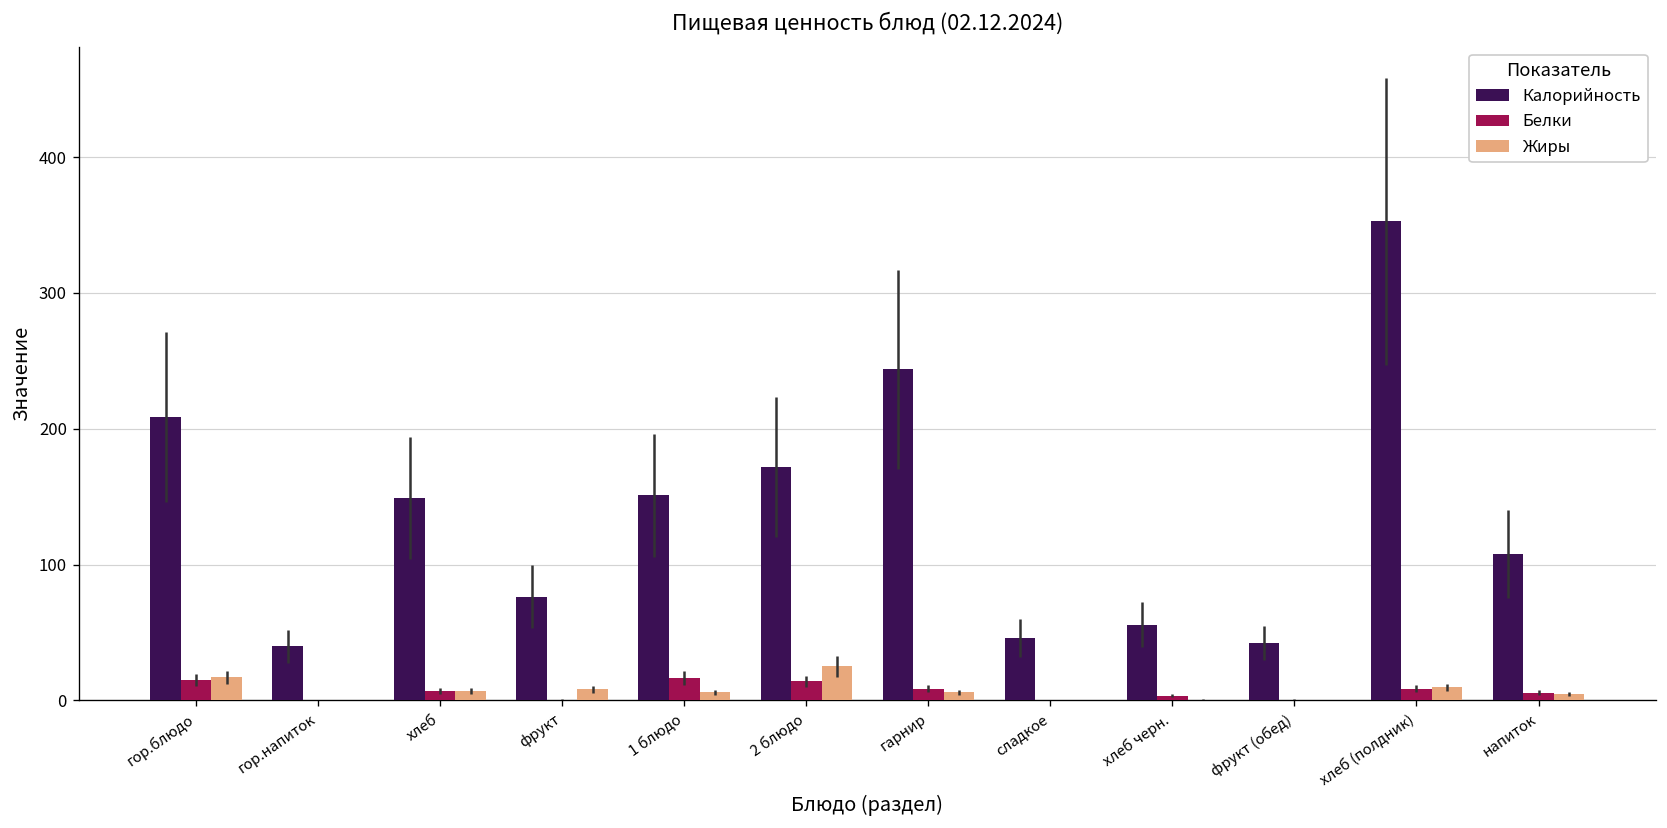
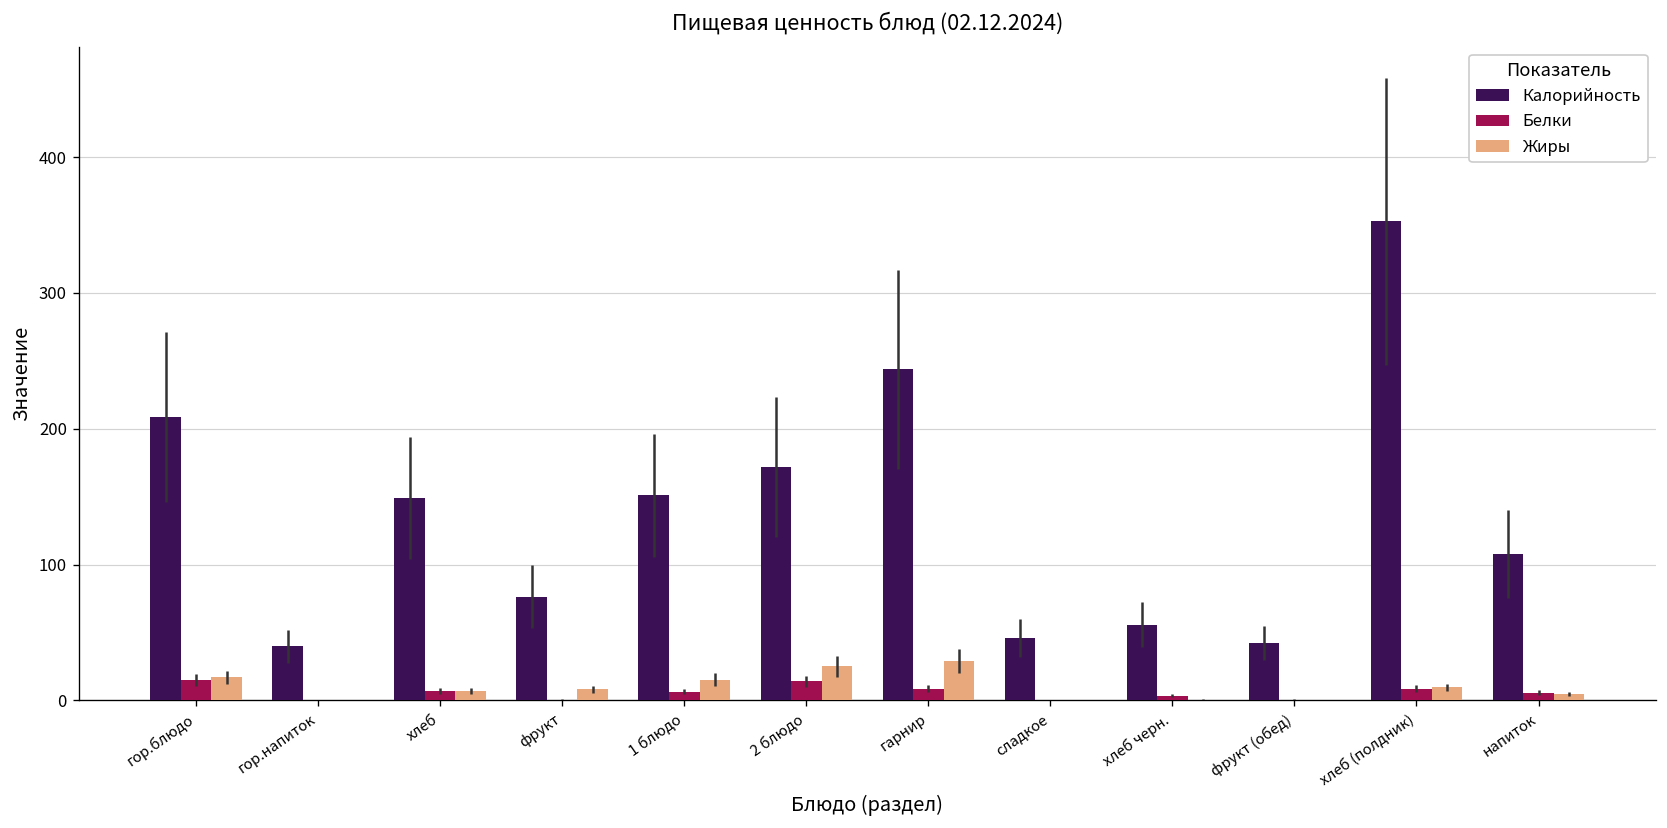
Белки, 1 блюдо: 17 -> 6
Жиры, 1 блюдо: 6 -> 15
Жиры, гарнир: 6 -> 29
